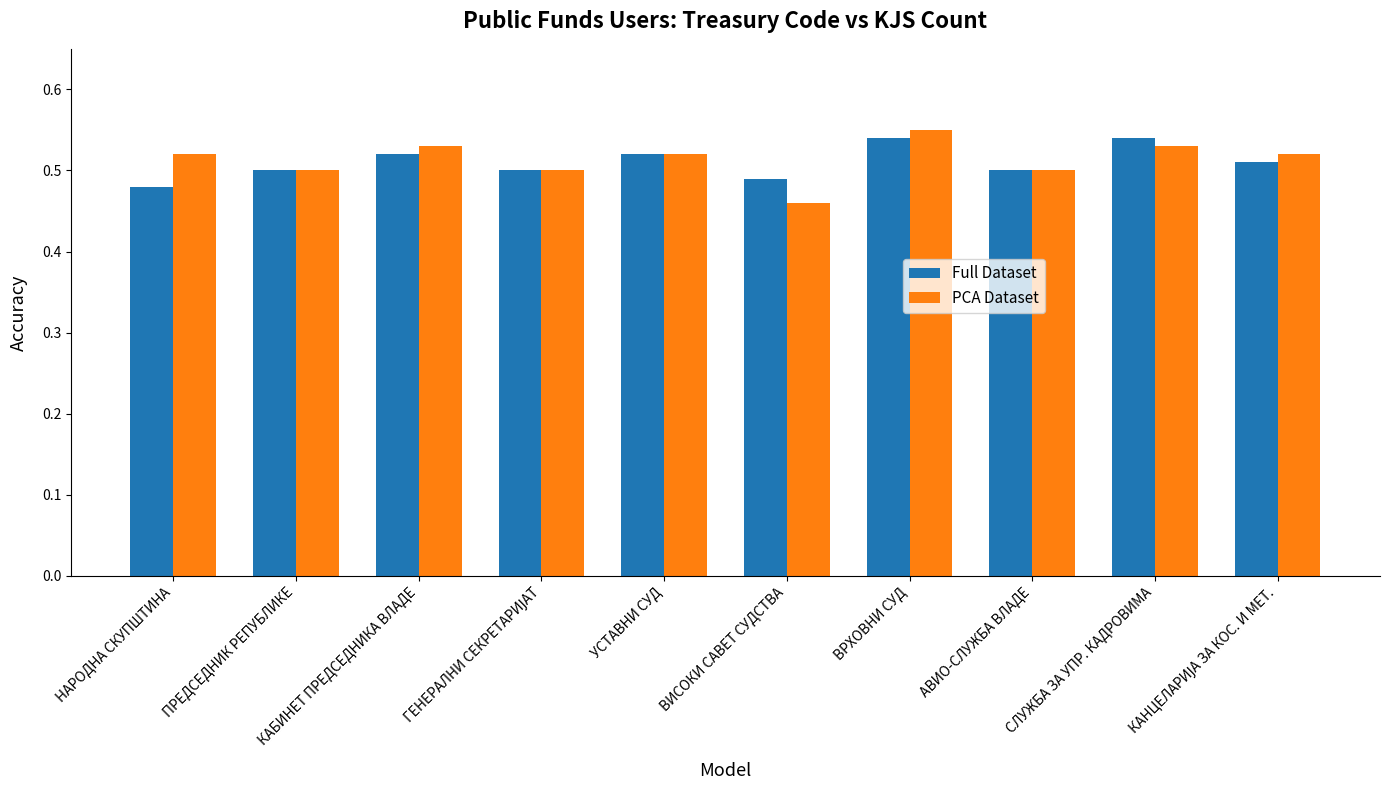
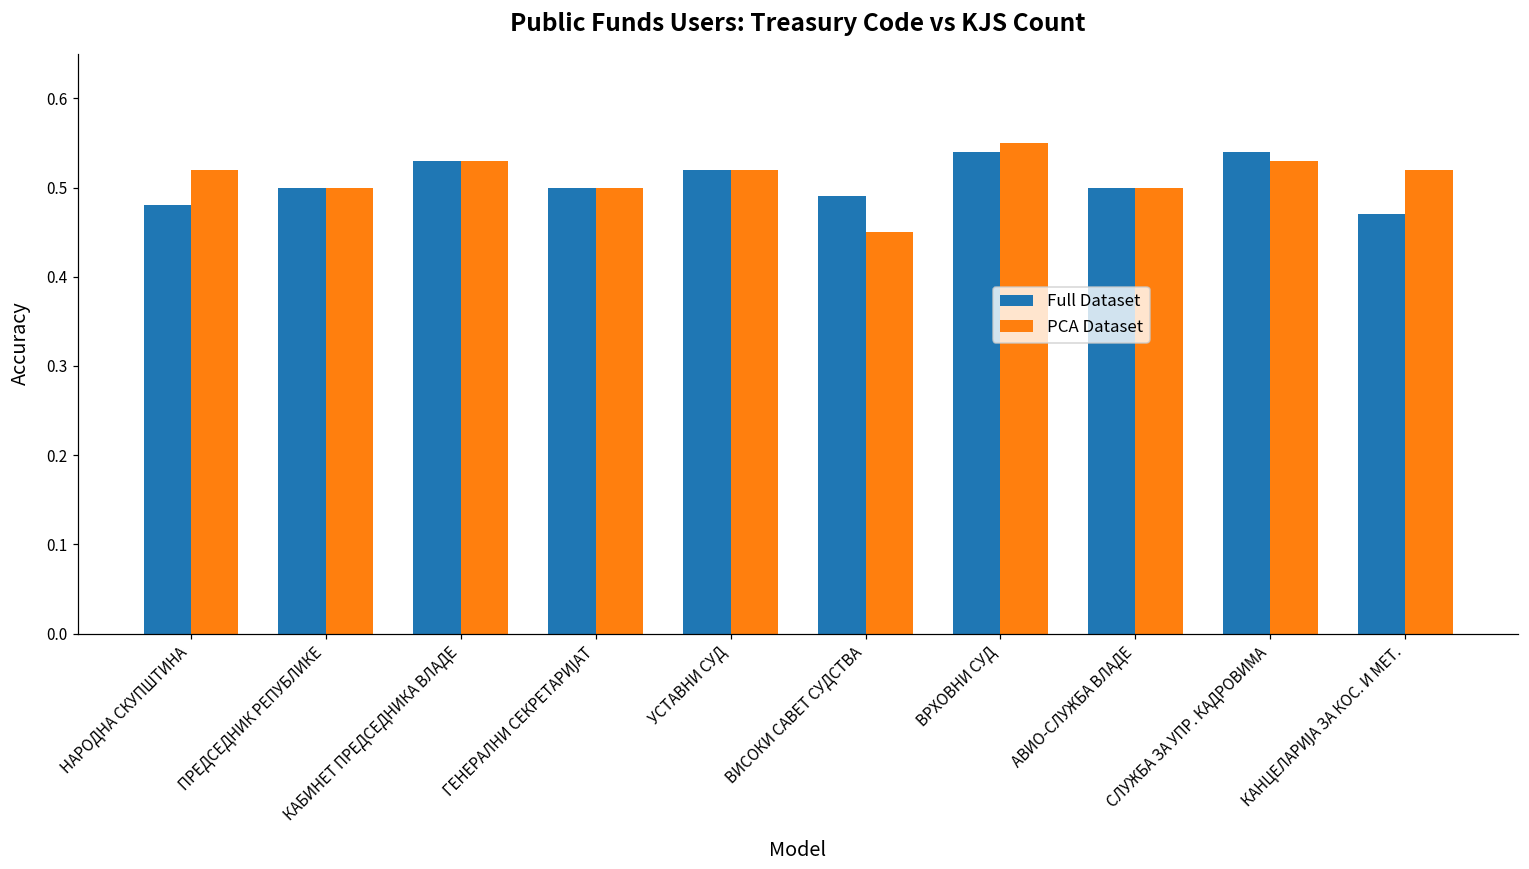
Full Dataset, КАБИНЕТ ПРЕДСЕДНИКА ВЛАДЕ: 0.52 -> 0.53
PCA Dataset, ВИСОКИ САВЕТ СУДСТВА: 0.46 -> 0.45
Full Dataset, КАНЦЕЛАРИЈА ЗА КОС. И МЕТ.: 0.51 -> 0.47
